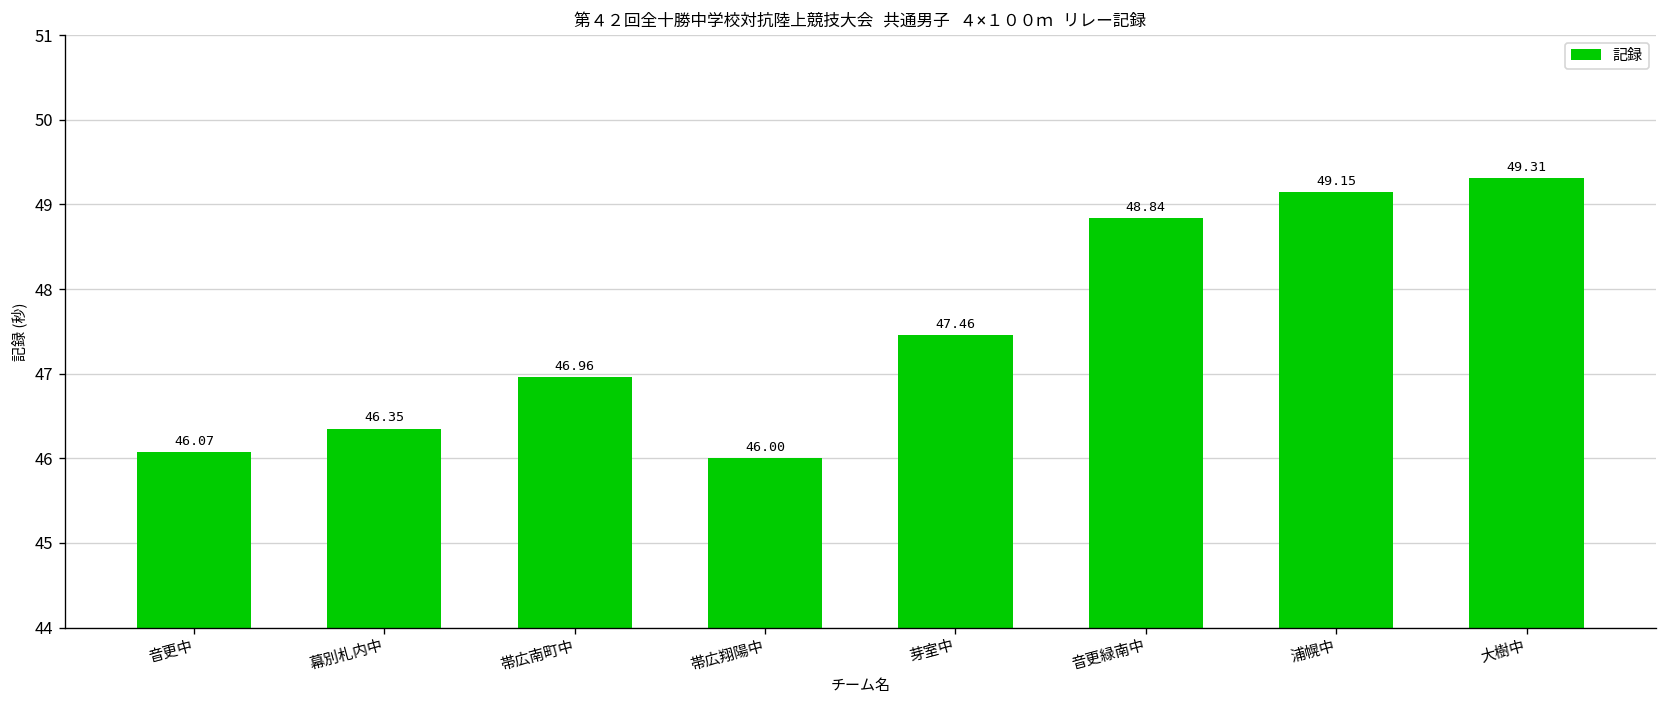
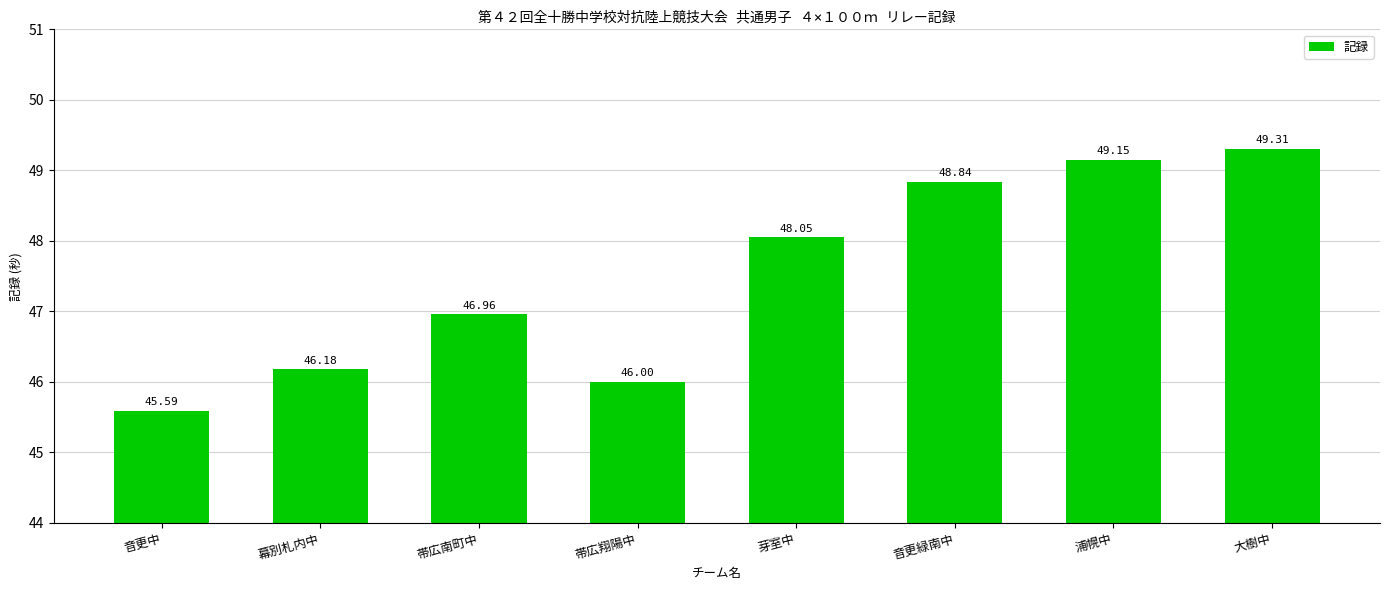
音更中: 46.07 -> 45.59
幕別札内中: 46.35 -> 46.18
芽室中: 47.46 -> 48.05
